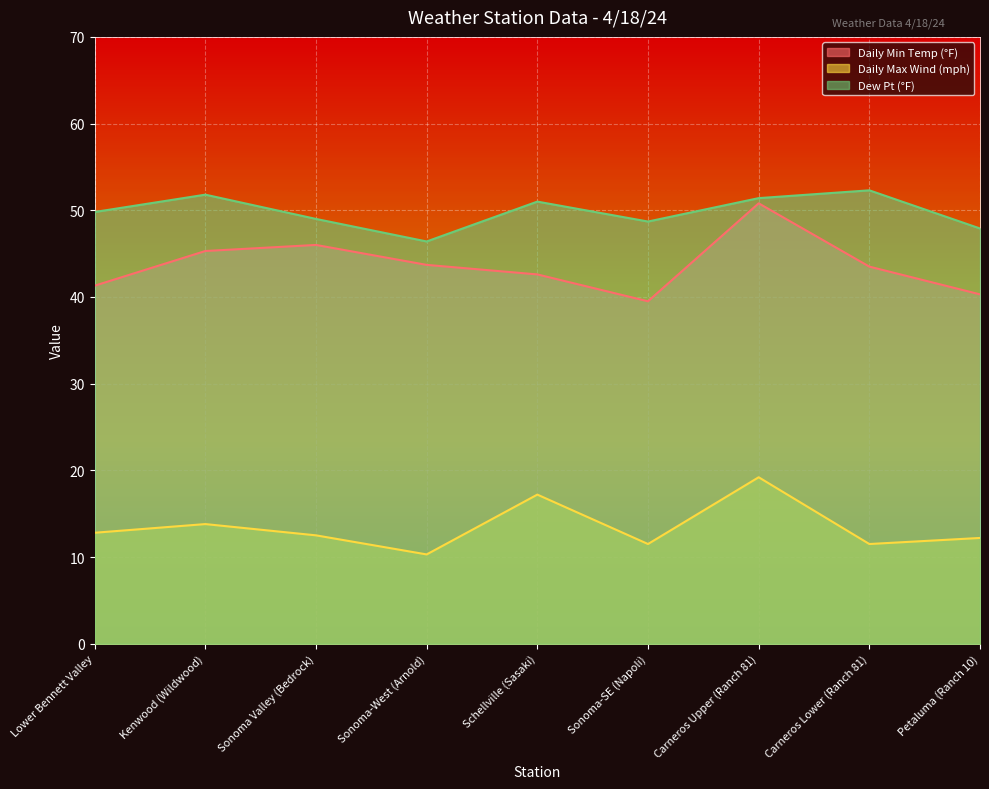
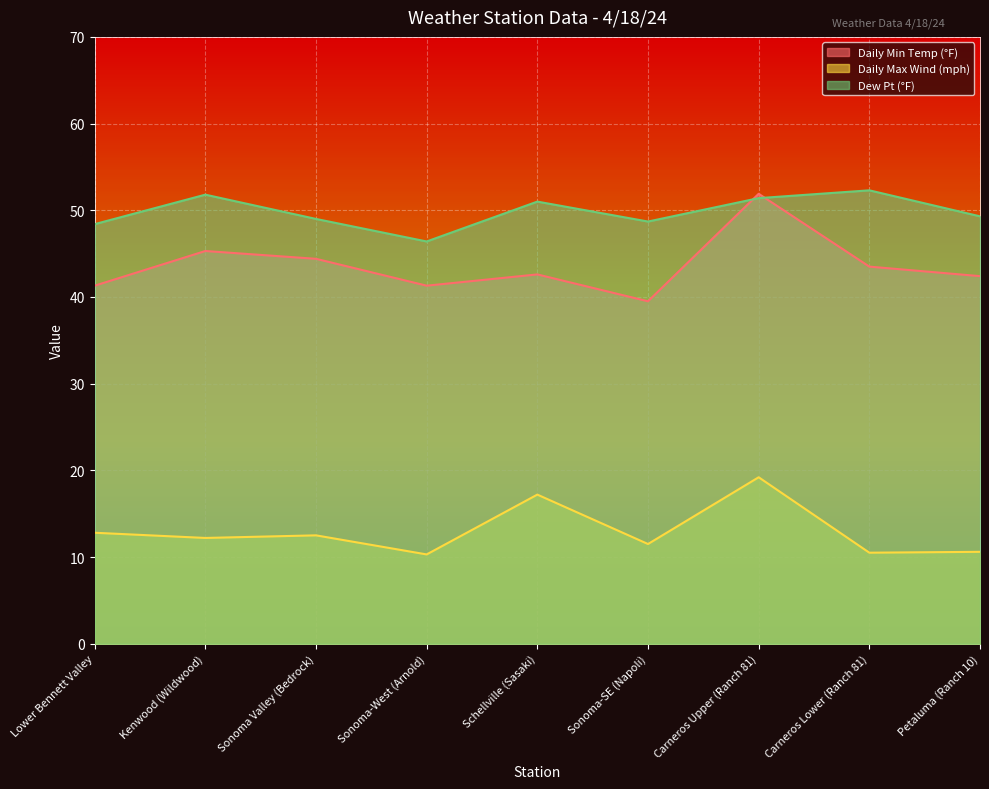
Dew Pt (°F), Lower Bennett Valley: 50 -> 48
Daily Max Wind (mph), Kenwood (Wildwood): 14 -> 12
Daily Min Temp (°F), Sonoma Valley (Bedrock): 46 -> 44
Daily Min Temp (°F), Sonoma-West (Arnold): 44 -> 41
Daily Min Temp (°F), Carneros Upper (Ranch 81): 51 -> 52
Daily Max Wind (mph), Carneros Lower (Ranch 81): 12 -> 11
Daily Min Temp (°F), Petaluma (Ranch 10): 40 -> 42
Daily Max Wind (mph), Petaluma (Ranch 10): 12 -> 11
Dew Pt (°F), Petaluma (Ranch 10): 48 -> 49
